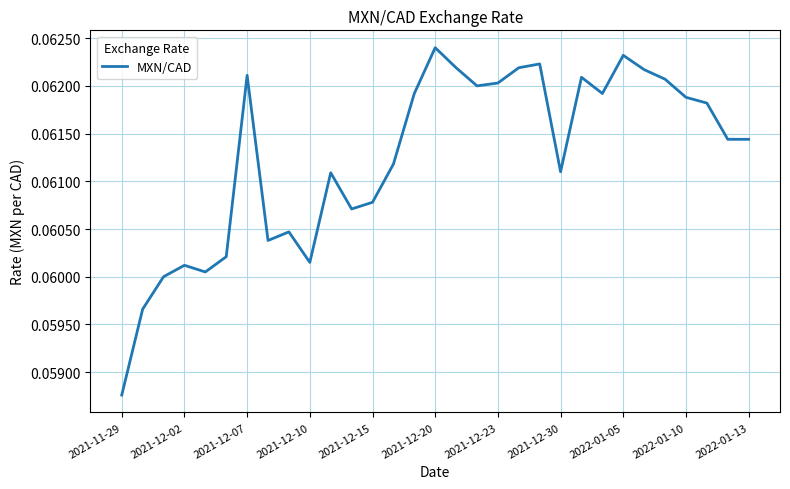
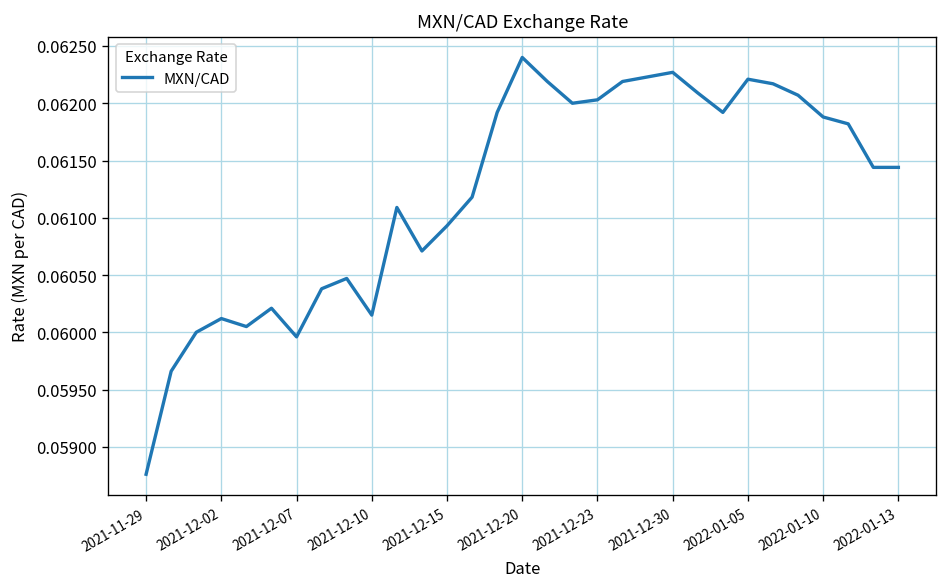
2021-12-07: 0.0621 -> 0.0600
2021-12-15: 0.0608 -> 0.0609
2021-12-30: 0.0611 -> 0.0623
2022-01-05: 0.0623 -> 0.0622
